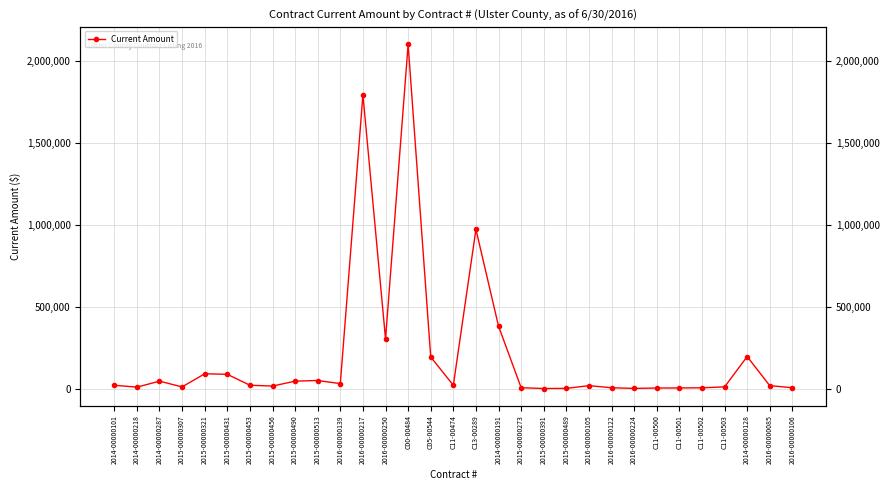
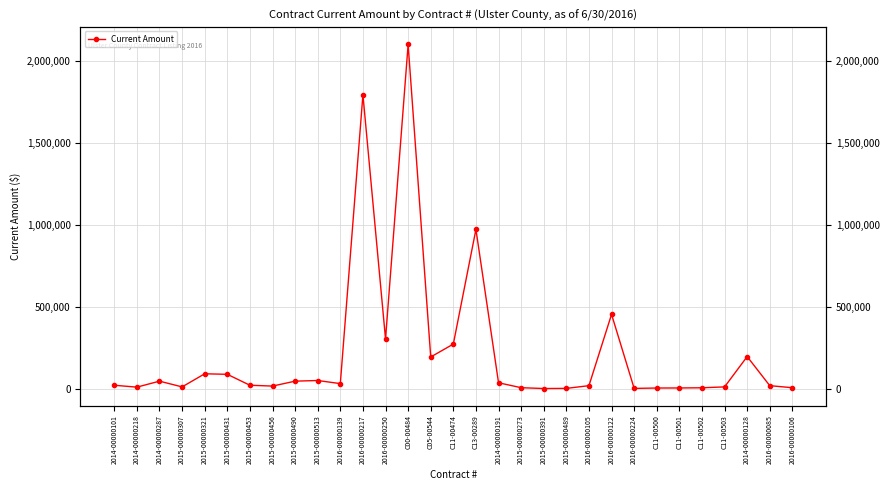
C11-00474: 20,000 -> 270,000
2014-00000191: 380,000 -> 40,000
2016-00000122: 0 -> 450,000
